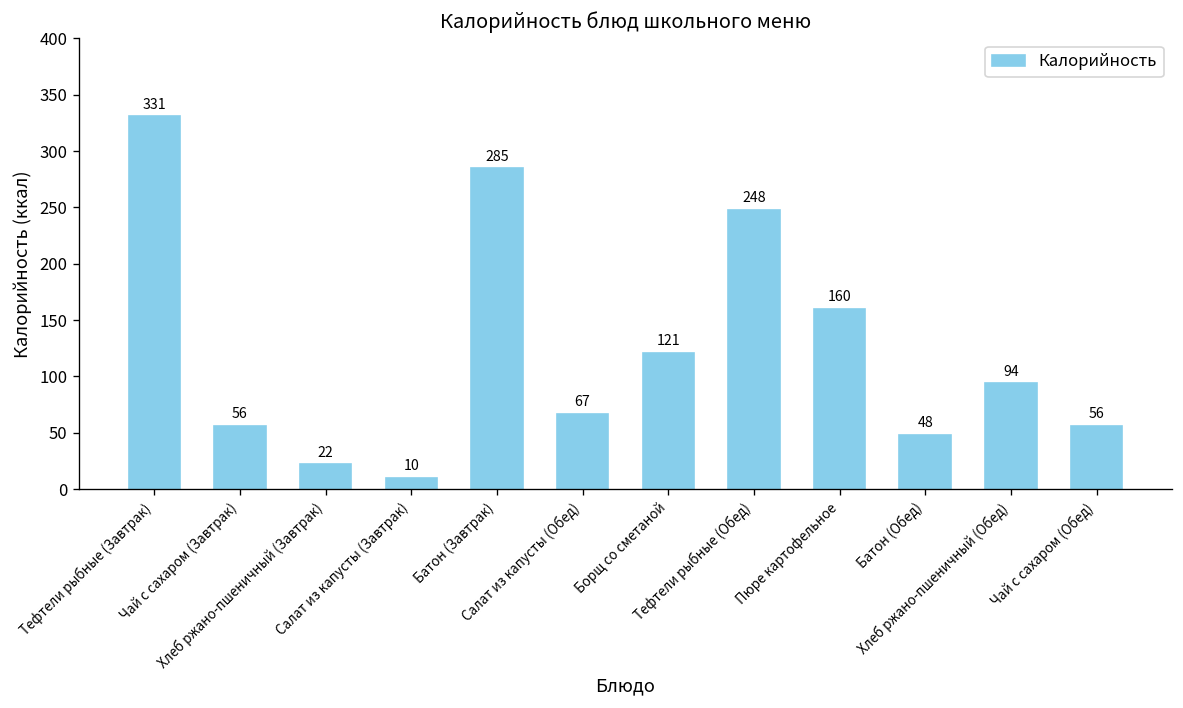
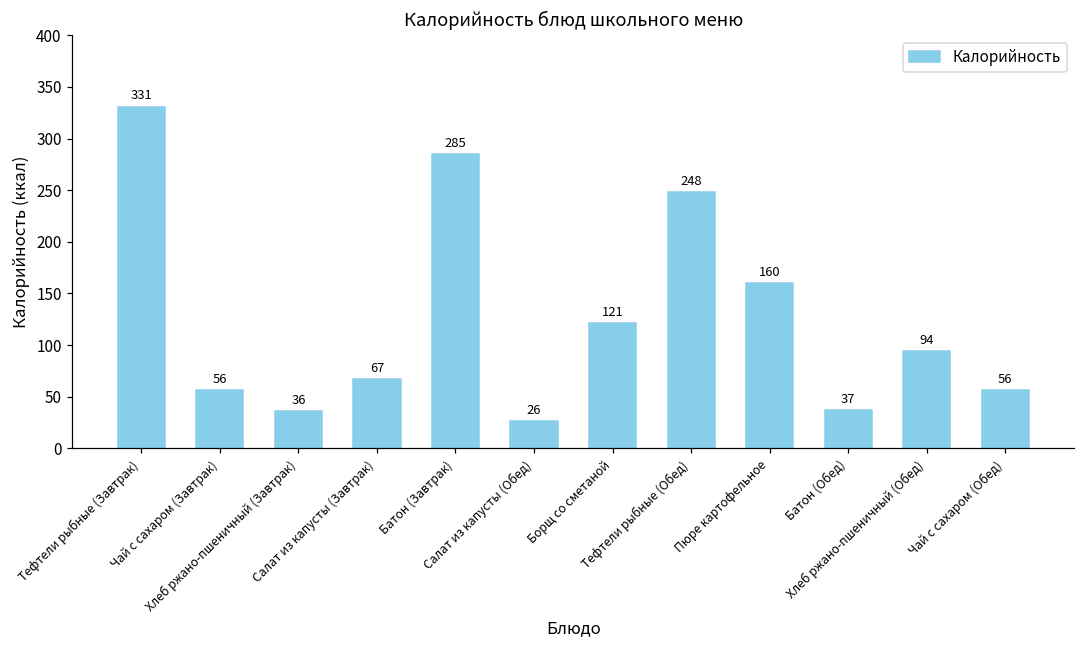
Хлеб ржано-пшеничный (Завтрак): 22 -> 36
Салат из капусты (Завтрак): 10 -> 67
Салат из капусты (Обед): 67 -> 26
Батон (Обед): 48 -> 37
